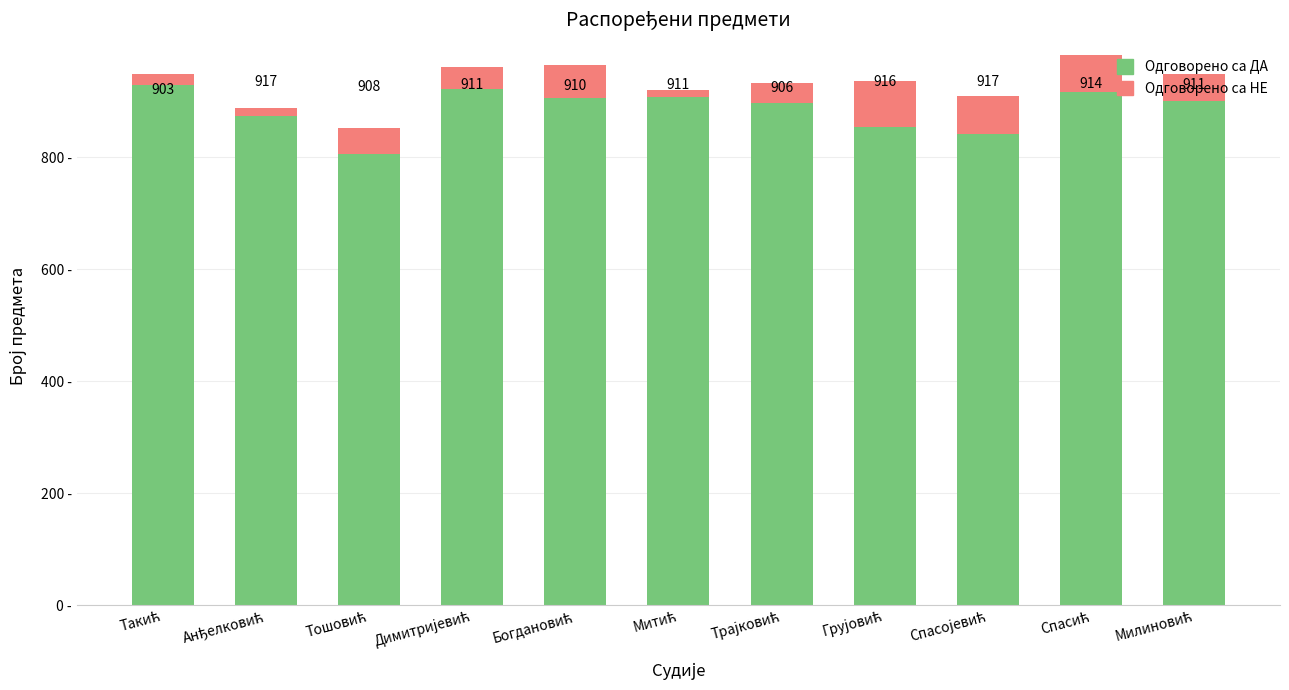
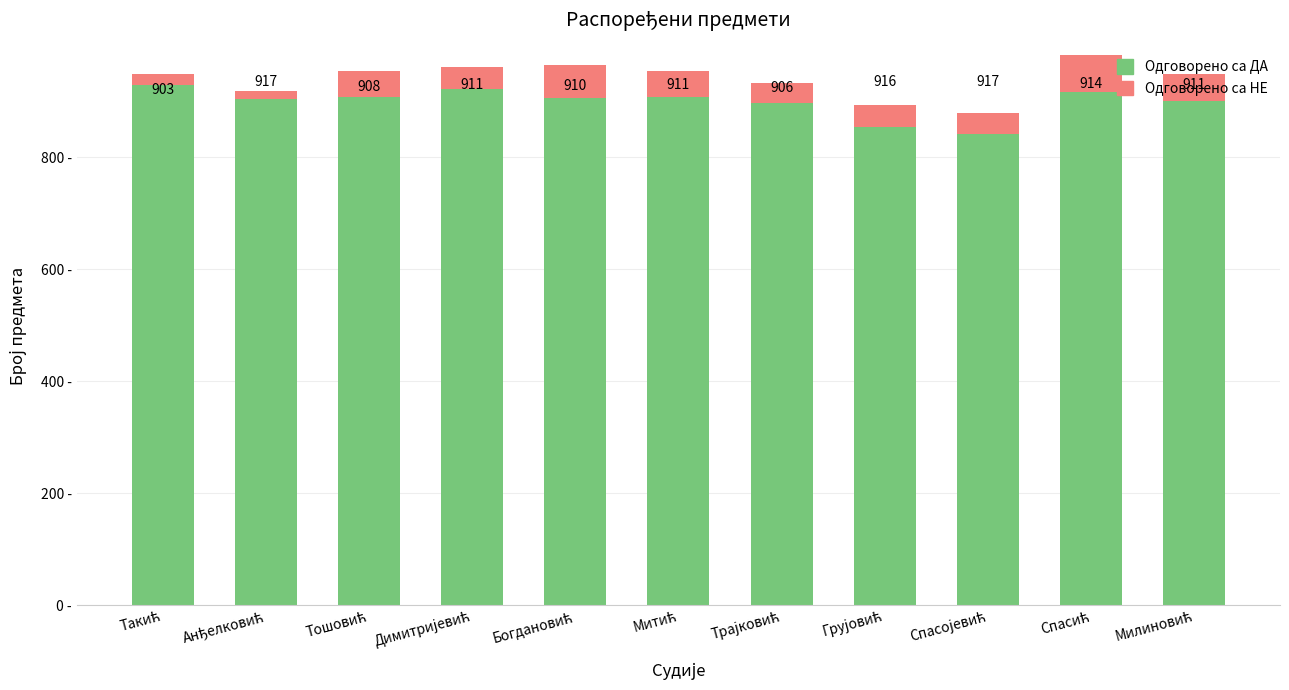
Одговорено са ДА, Анђелковић: 870 - -> 900 -
Одговорено са ДА, Тошовић: 810 - -> 910 -
Одговорено са НЕ, Митић: 10 - -> 50 -
Одговорено са НЕ, Грујовић: 80 - -> 40 -
Одговорено са НЕ, Спасојевић: 70 - -> 40 -
